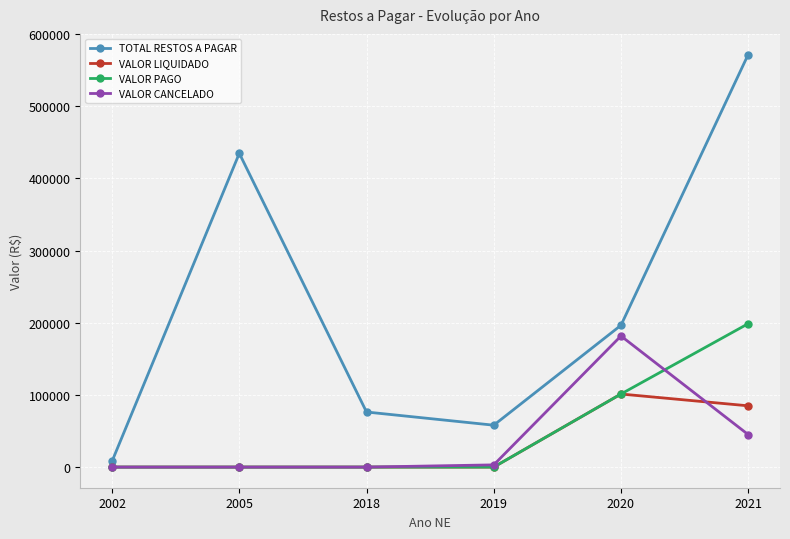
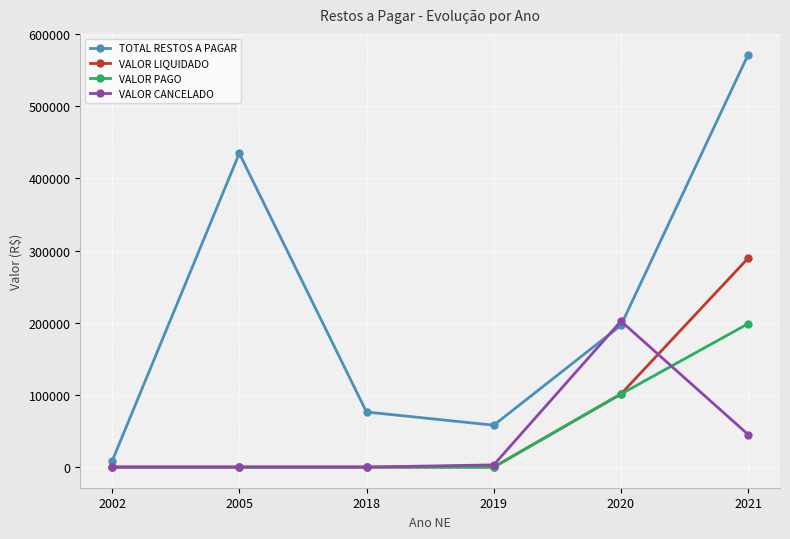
VALOR CANCELADO, 2020: 180000 -> 200000
VALOR LIQUIDADO, 2021: 80000 -> 290000
